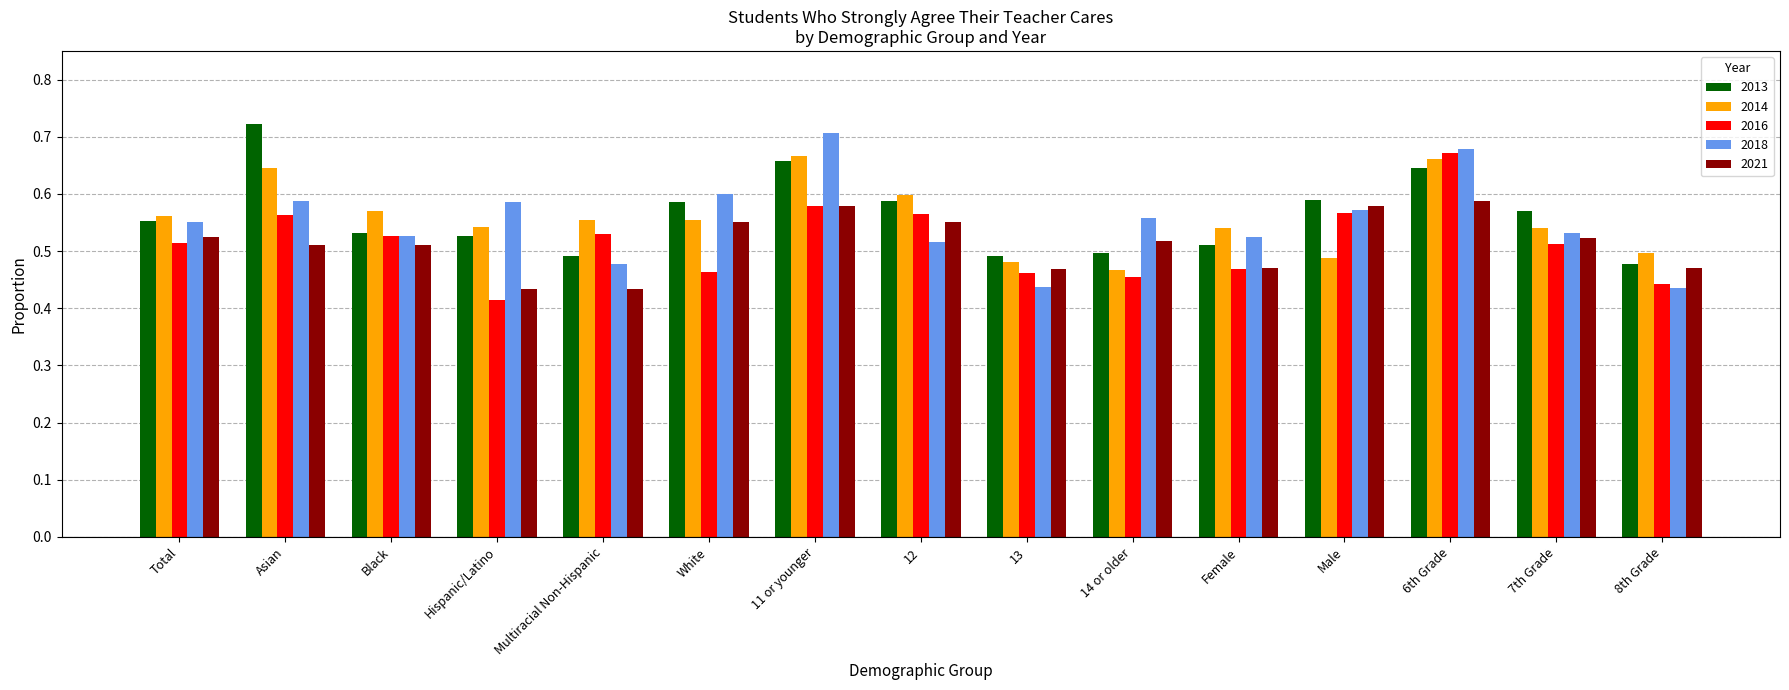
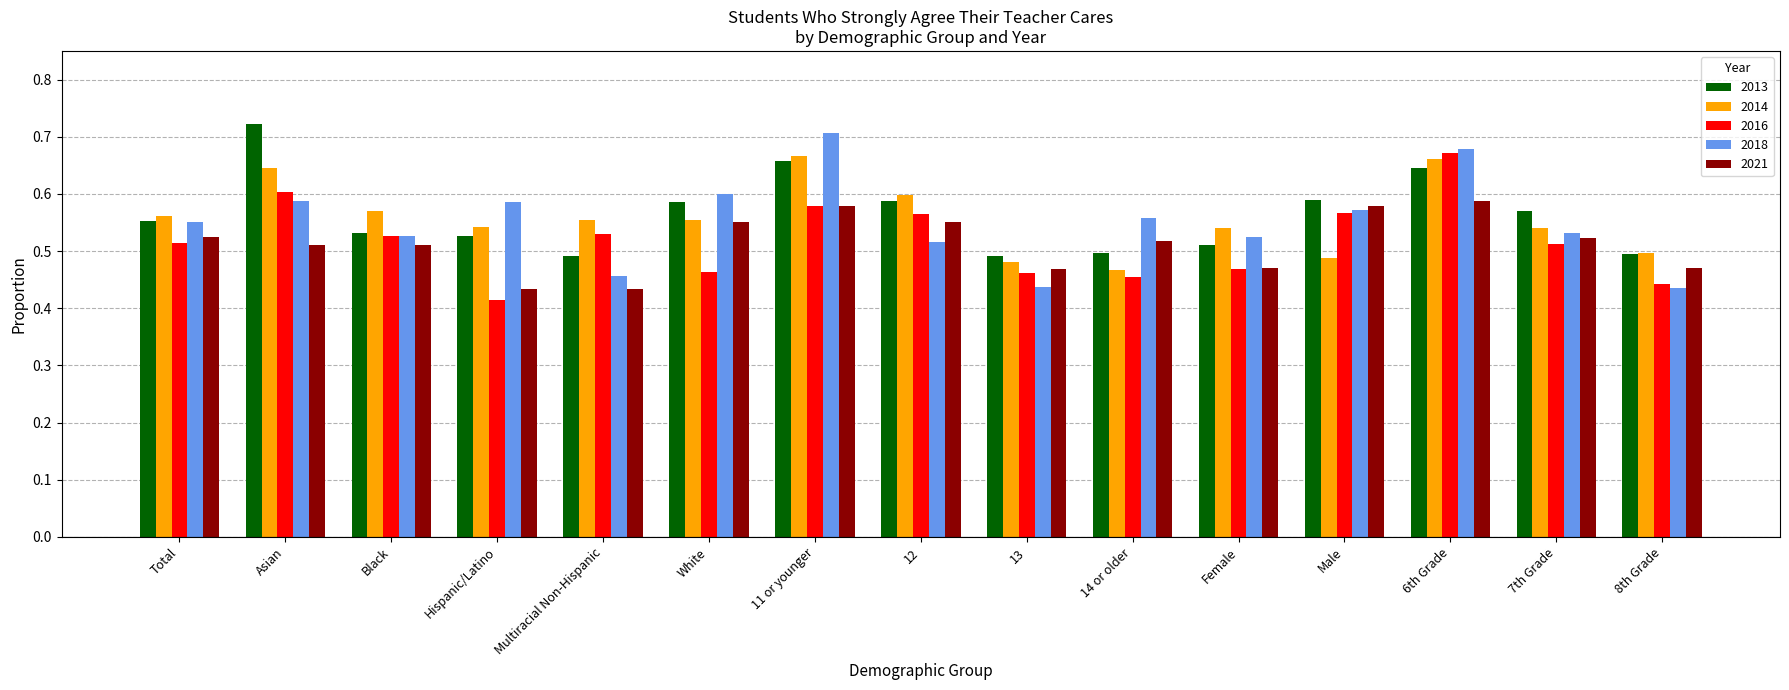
2016, Asian: 0.56 -> 0.60
2018, Multiracial Non-Hispanic: 0.48 -> 0.46
2013, 8th Grade: 0.48 -> 0.50
